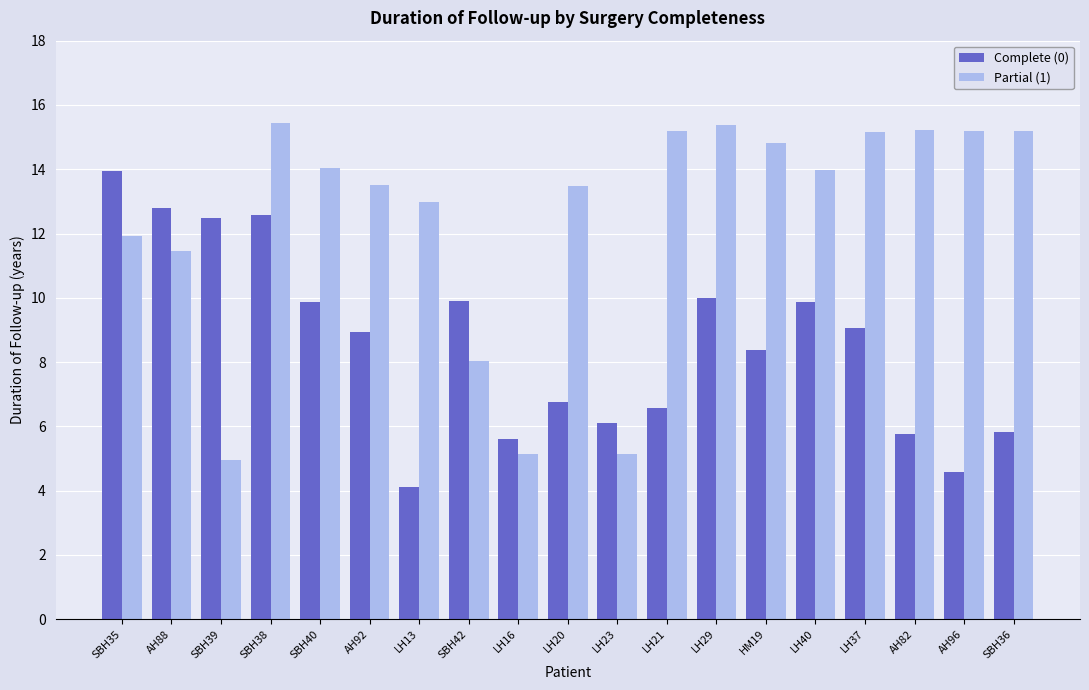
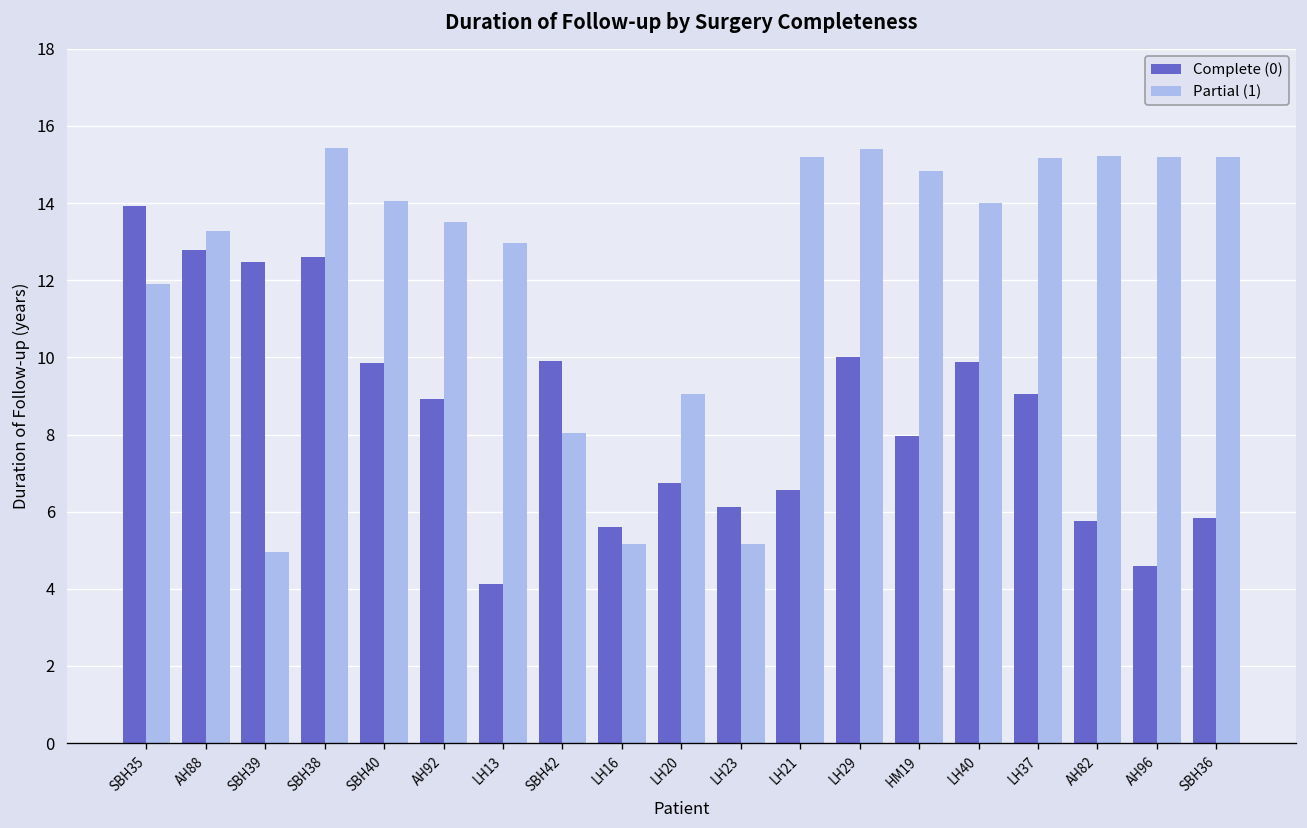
Partial (1), AH88: 11.5 -> 13.3
Partial (1), LH20: 13.5 -> 9.1
Complete (0), HM19: 8.4 -> 8.0
